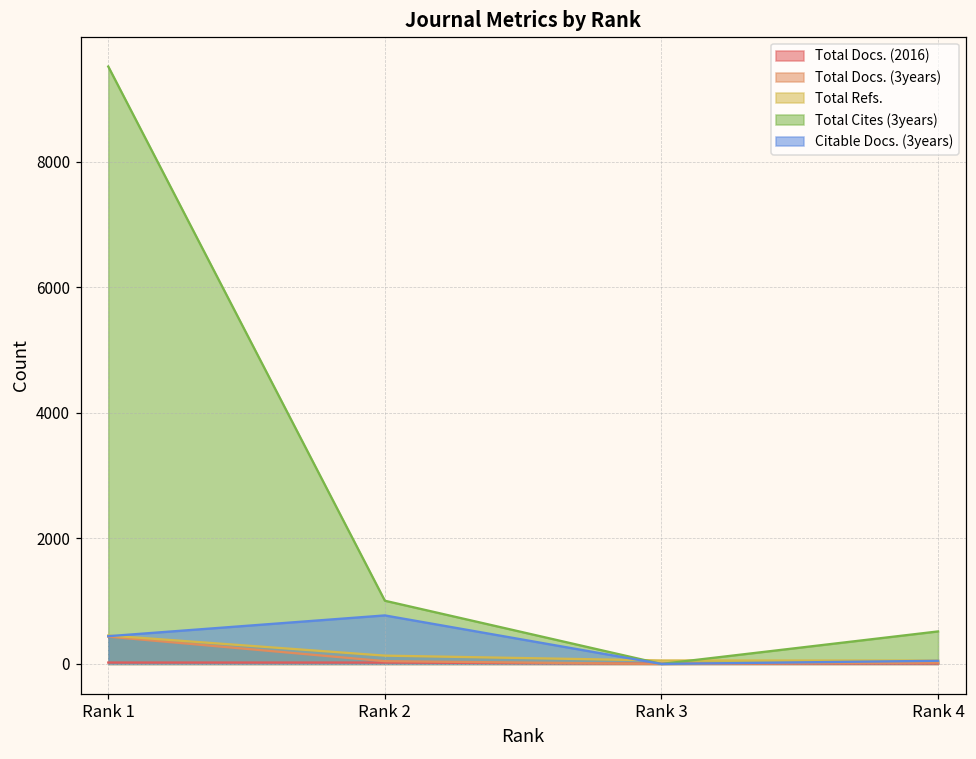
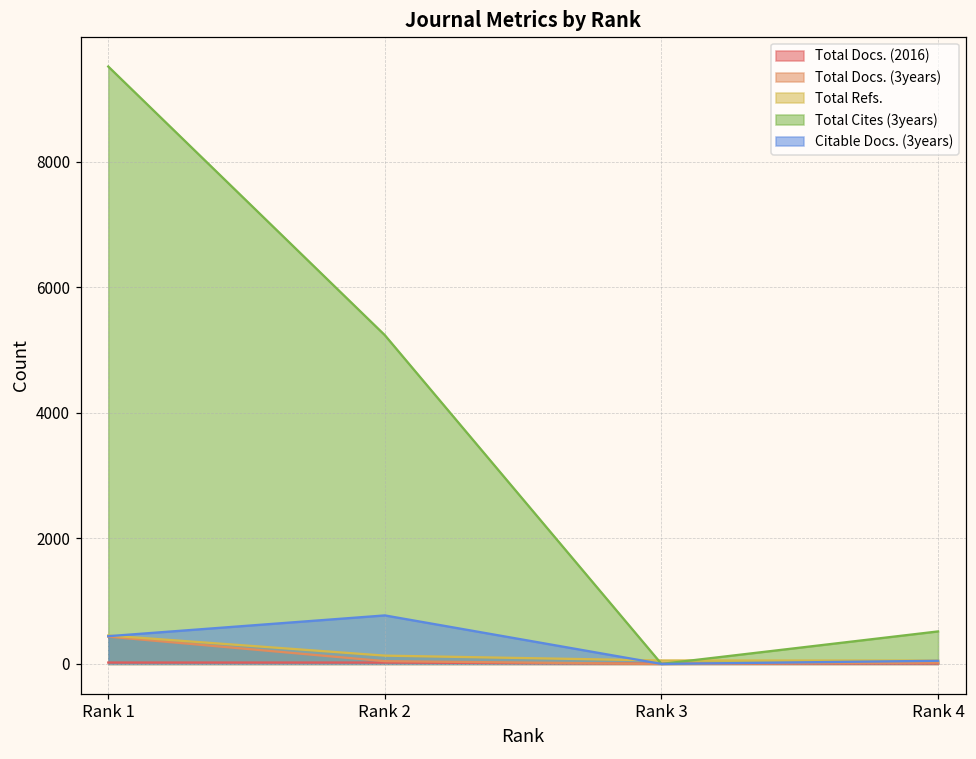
Total Cites (3years), Rank 2: 1000 -> 5200
